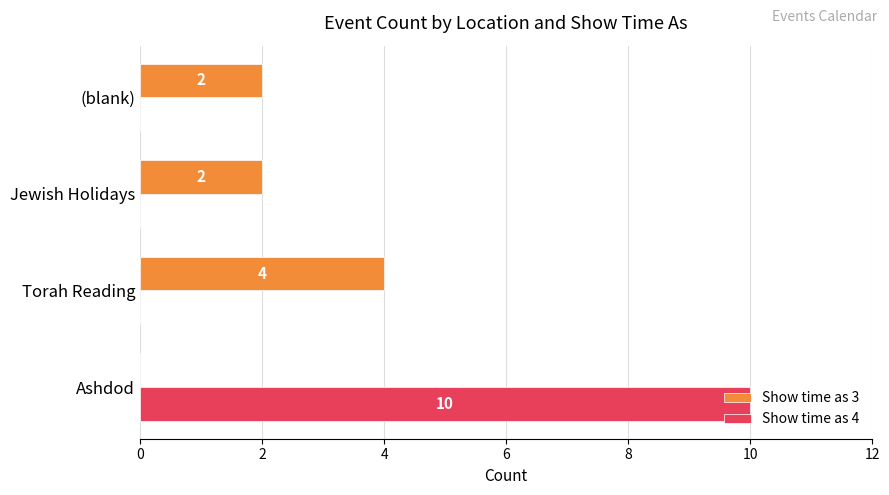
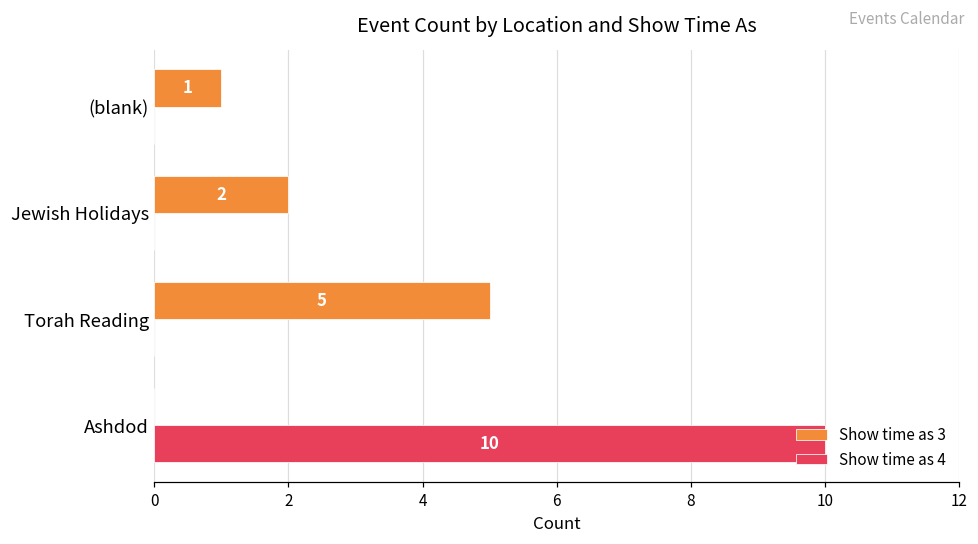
Show time as 3, (blank): 2 -> 1
Show time as 3, Torah Reading: 4 -> 5
